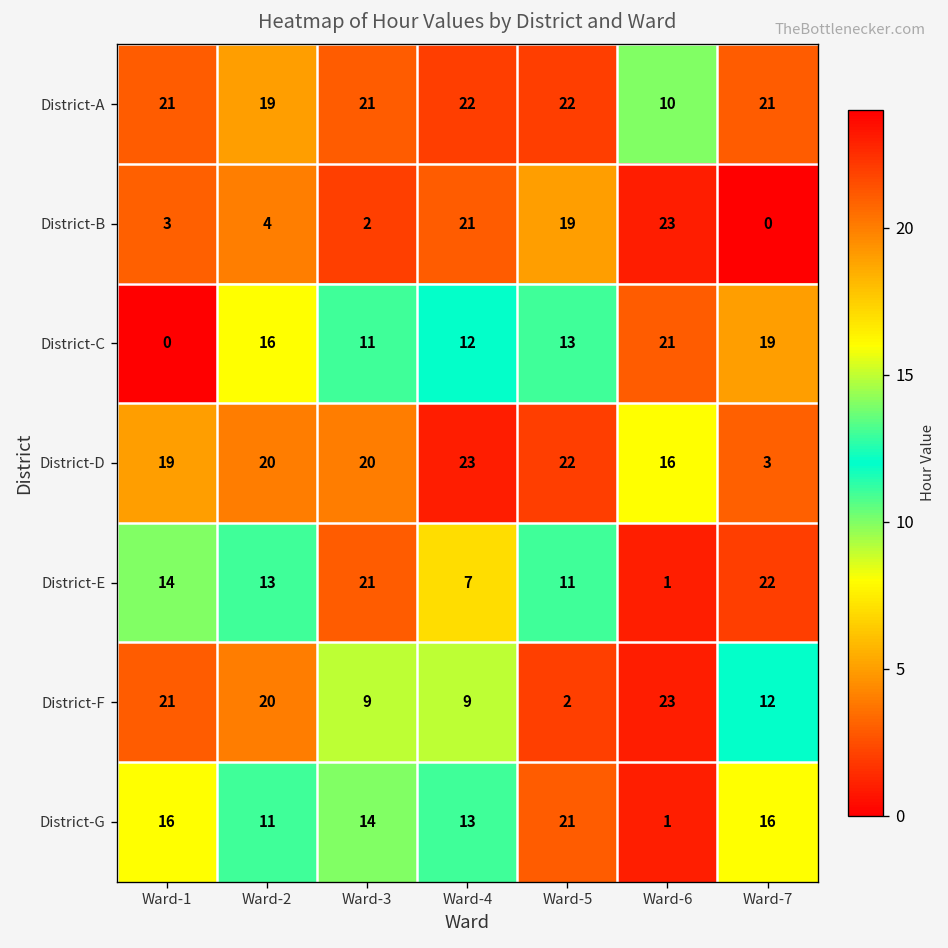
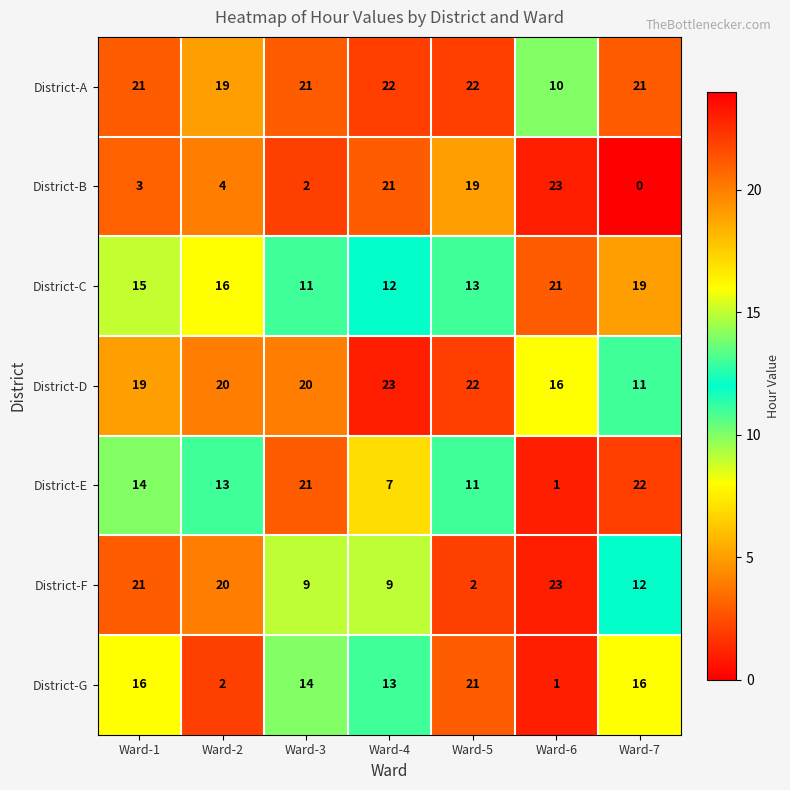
District-C, Ward-1: 0 -> 15
District-D, Ward-7: 3 -> 11
District-G, Ward-2: 11 -> 2
